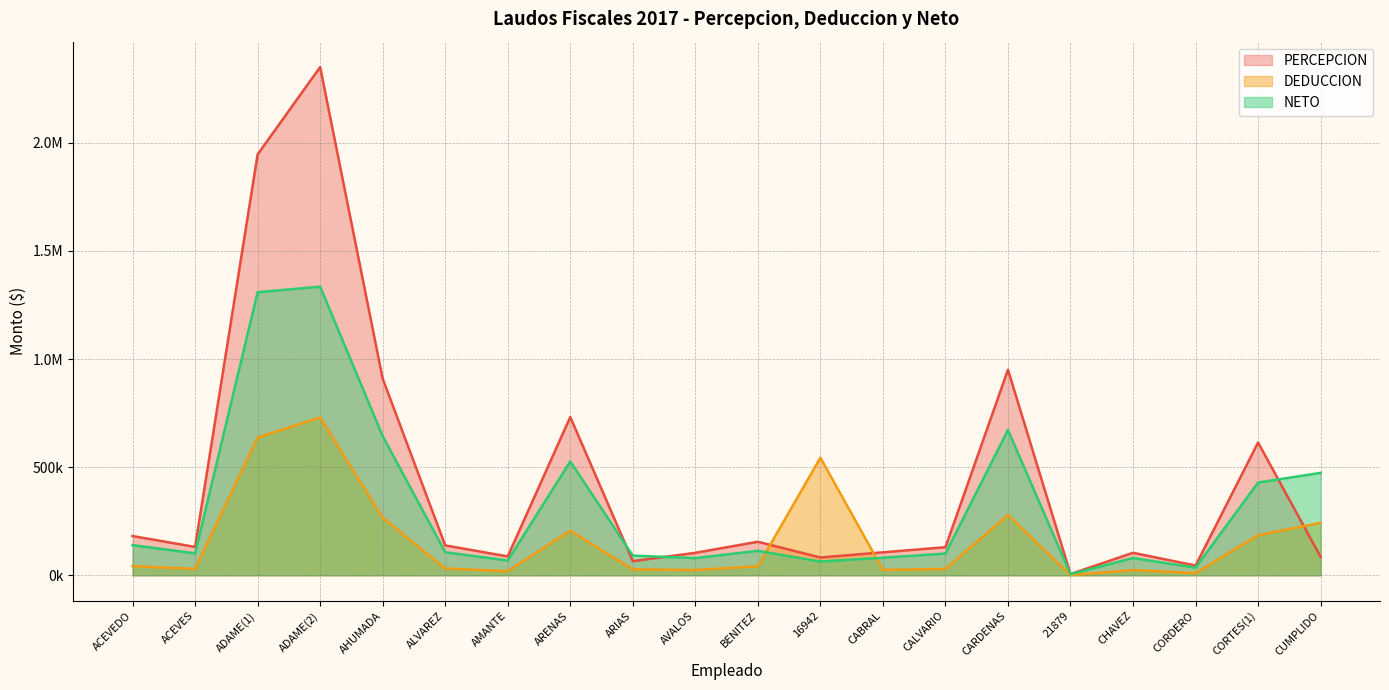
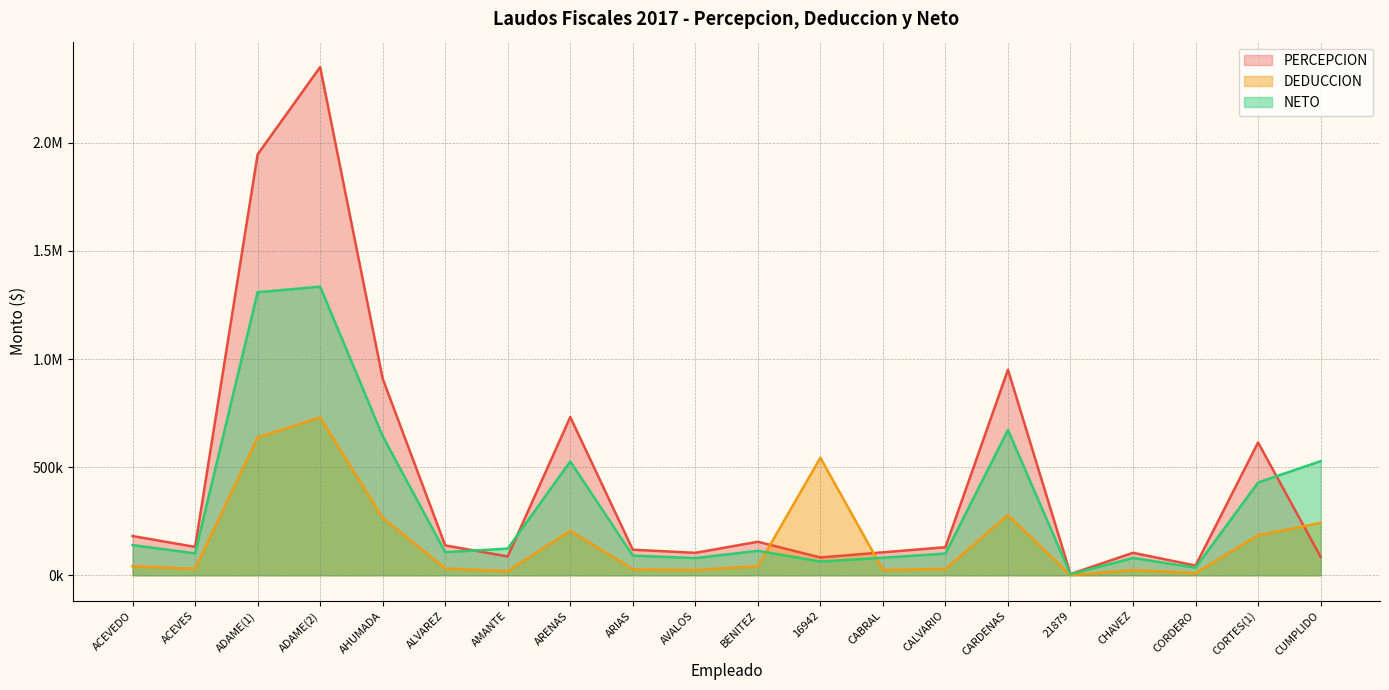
NETO, AMANTE: 70000 -> 120000
PERCEPCION, ARIAS: 70000 -> 120000
NETO, CUMPLIDO: 470000 -> 530000
